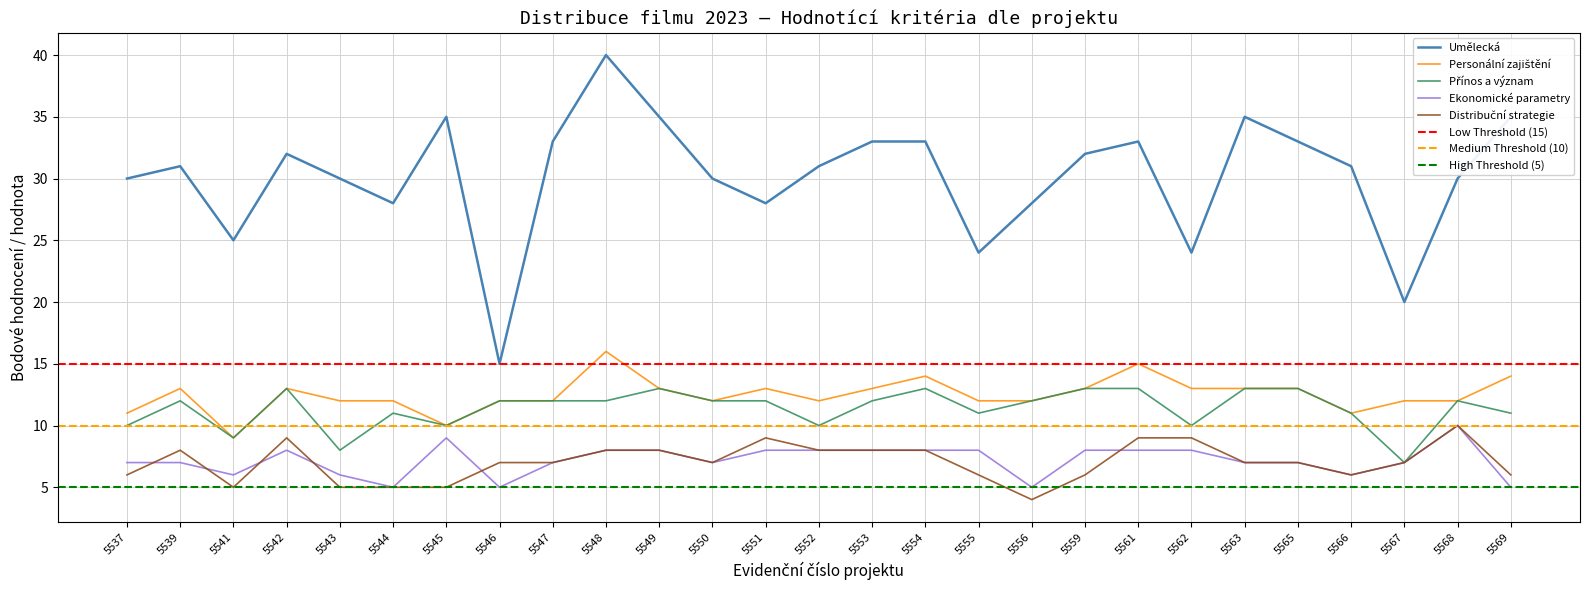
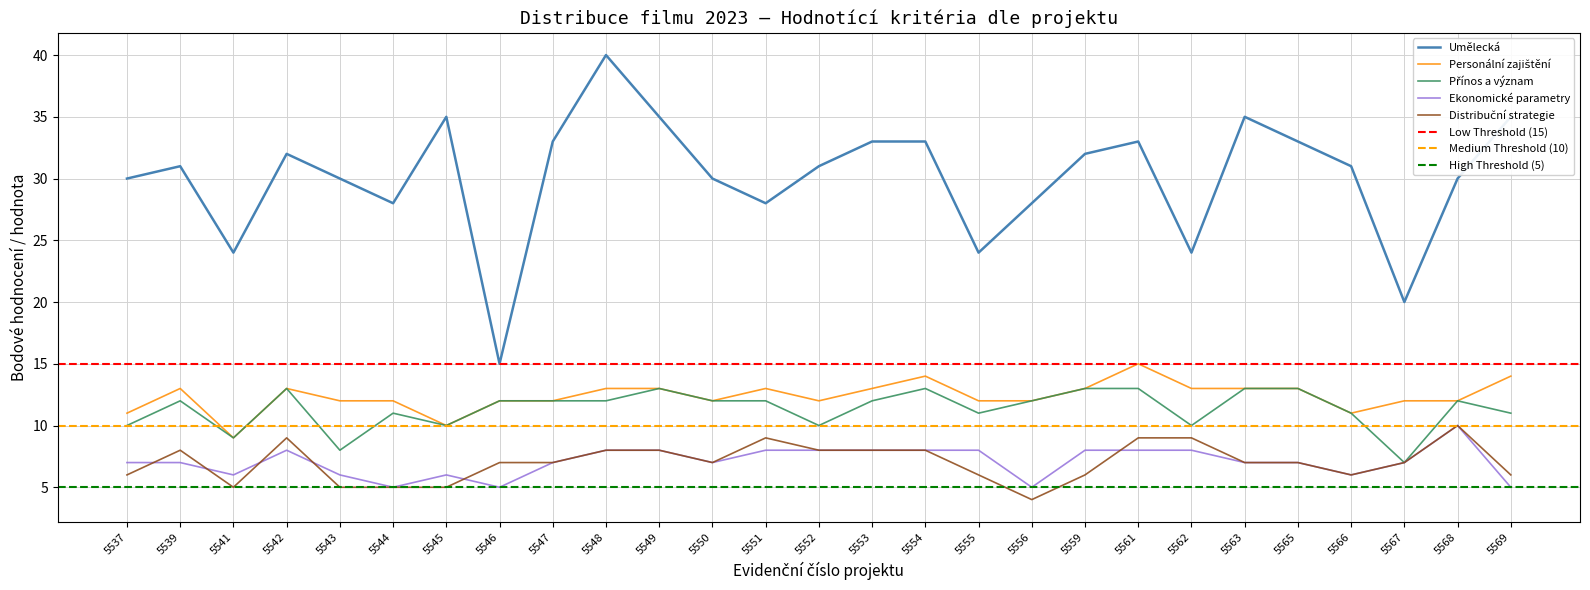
Umělecká, 5541: 25 -> 24
Ekonomické parametry, 5545: 9 -> 6
Personální zajištění, 5548: 16 -> 13
